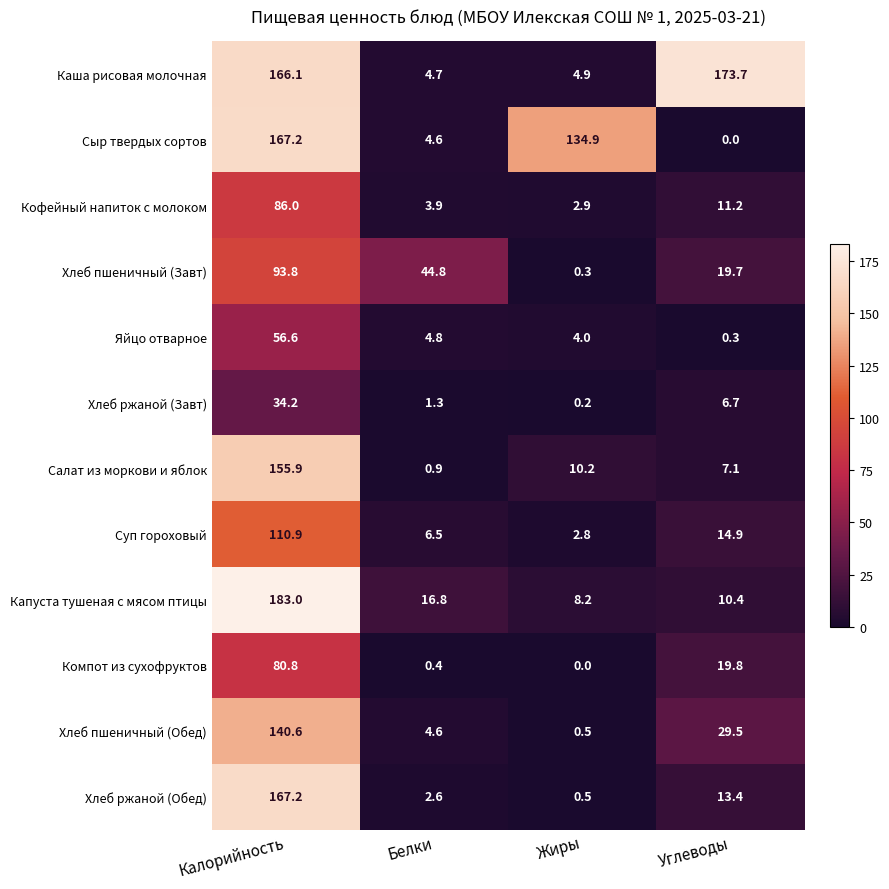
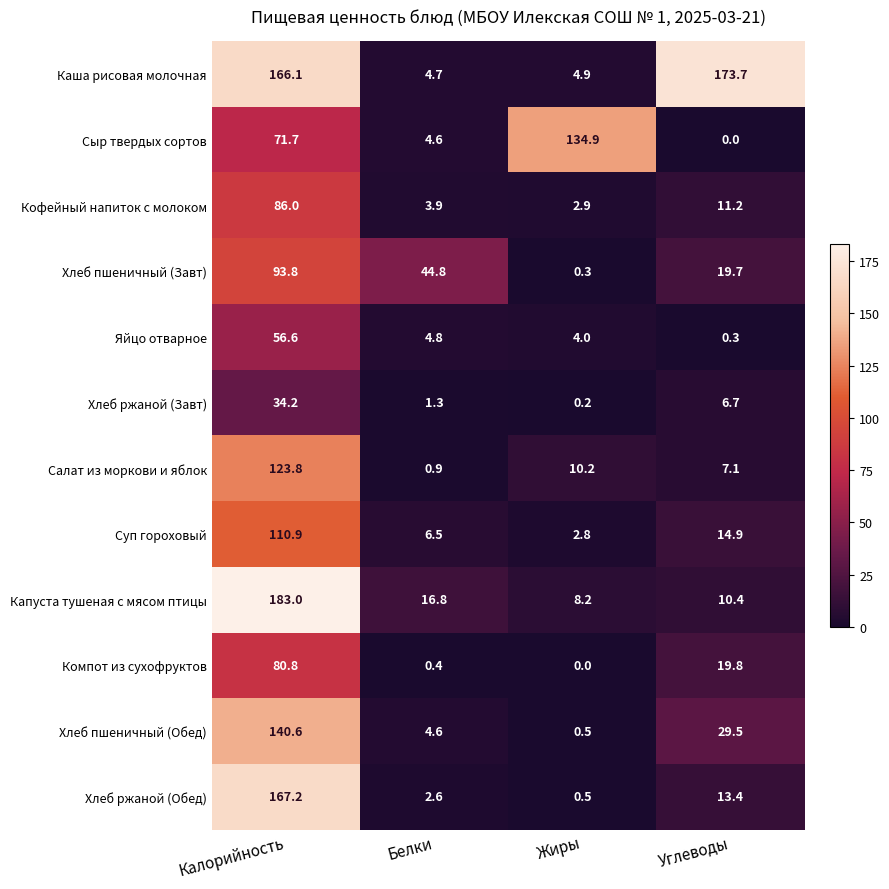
Сыр твердых сортов, Калорийность: 167.2 -> 71.7
Салат из моркови и яблок, Калорийность: 155.9 -> 123.8
